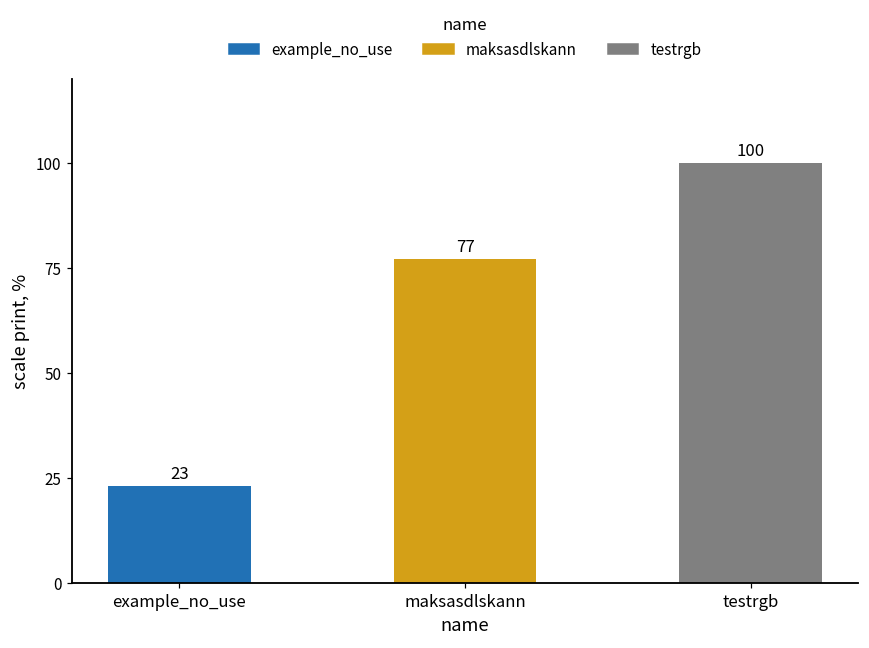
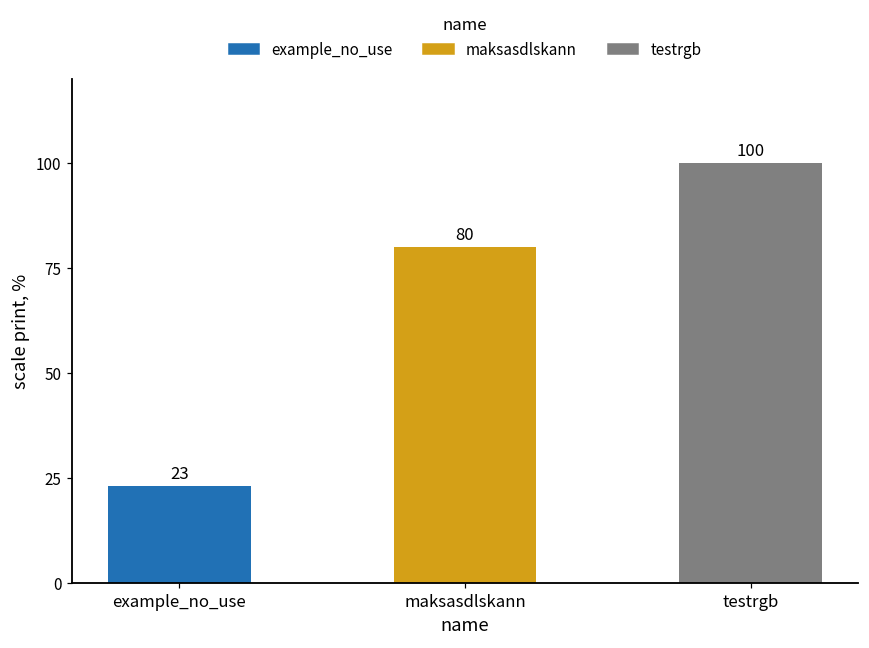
maksasdlskann: 77 -> 80
